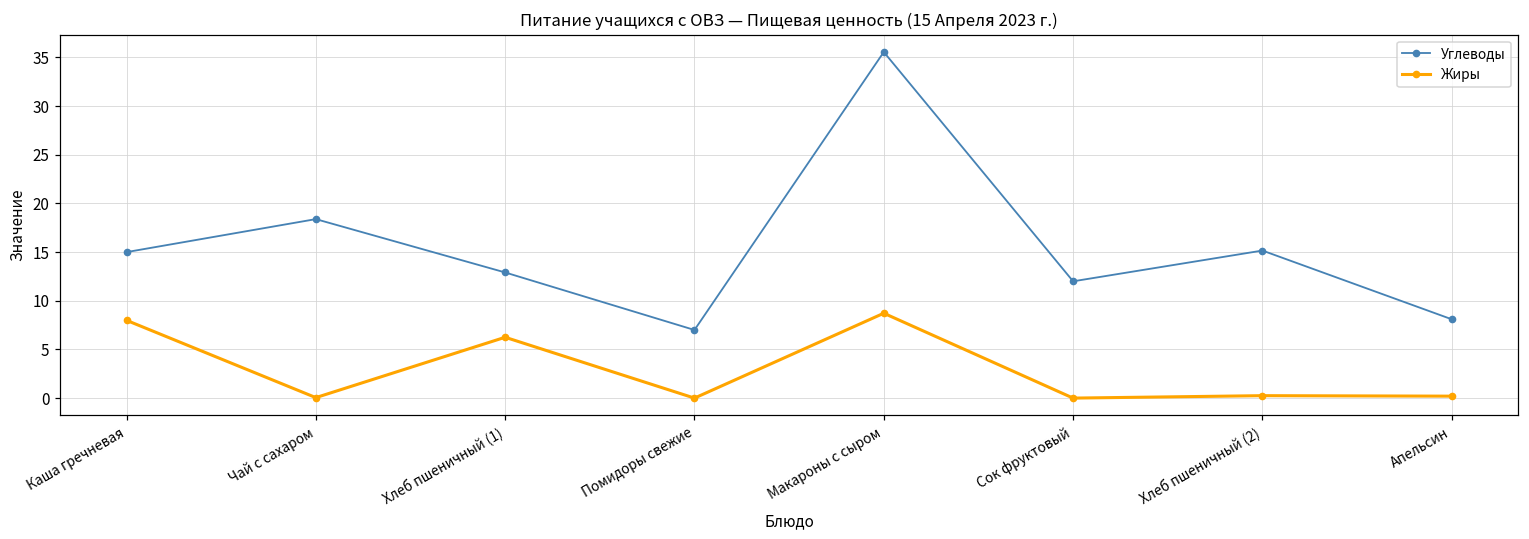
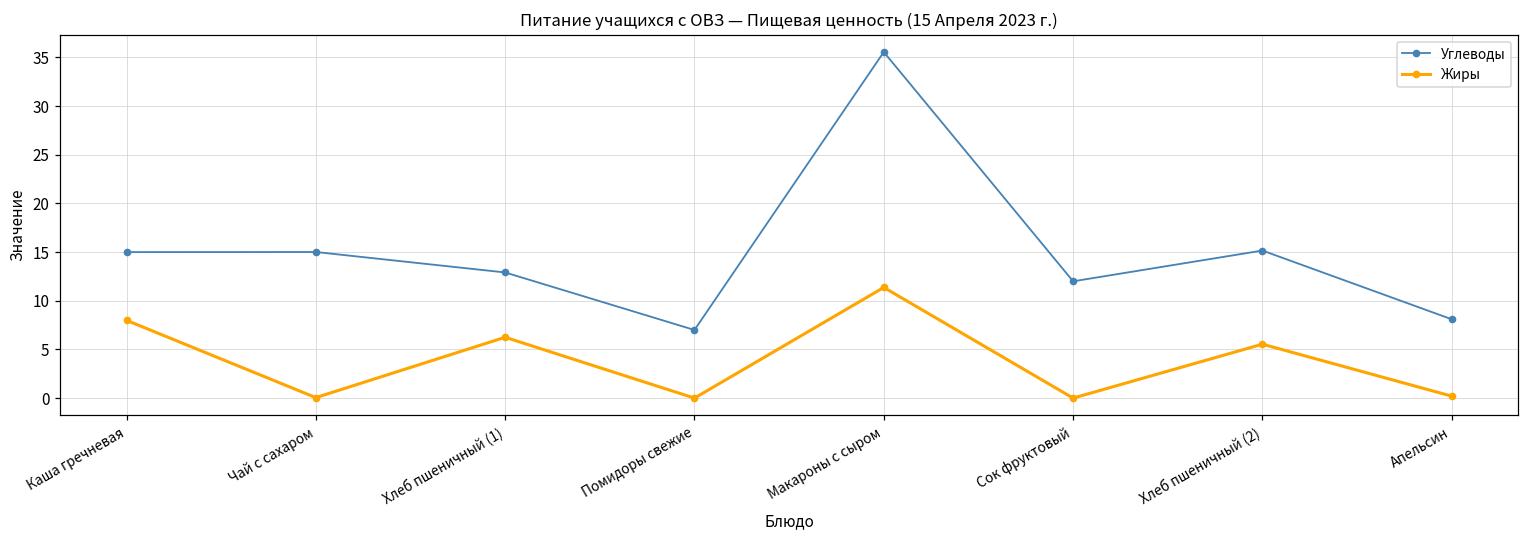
Углеводы, Чай с сахаром: 18 -> 15
Жиры, Макароны с сыром: 9 -> 11
Жиры, Хлеб пшеничный (2): 0 -> 6
